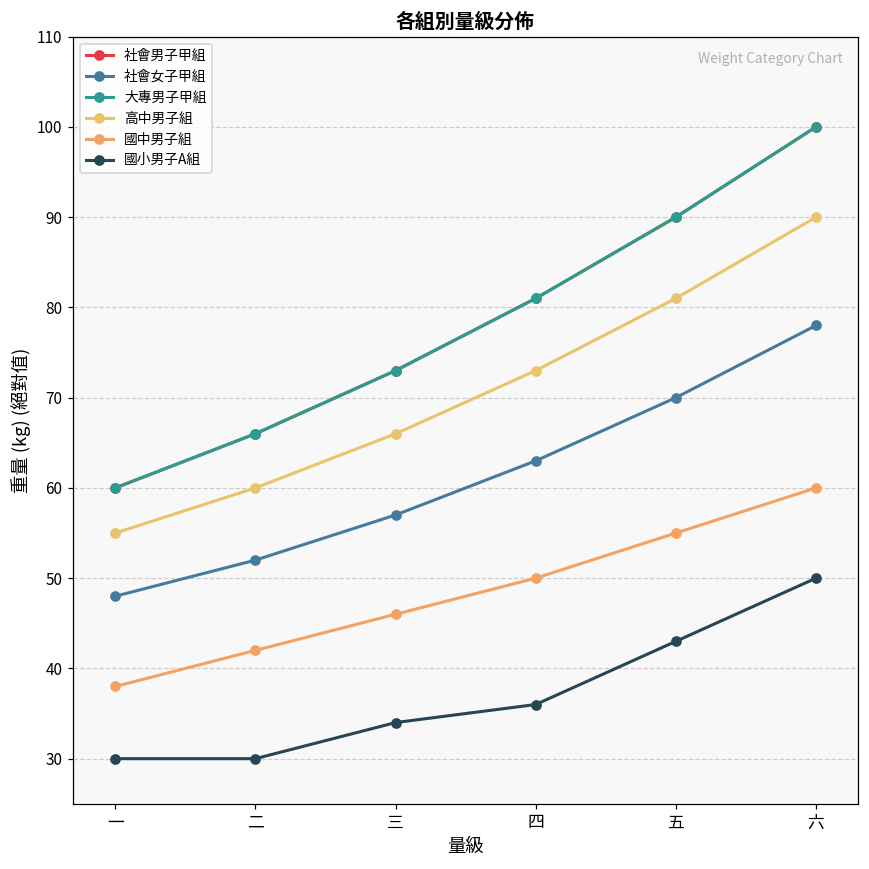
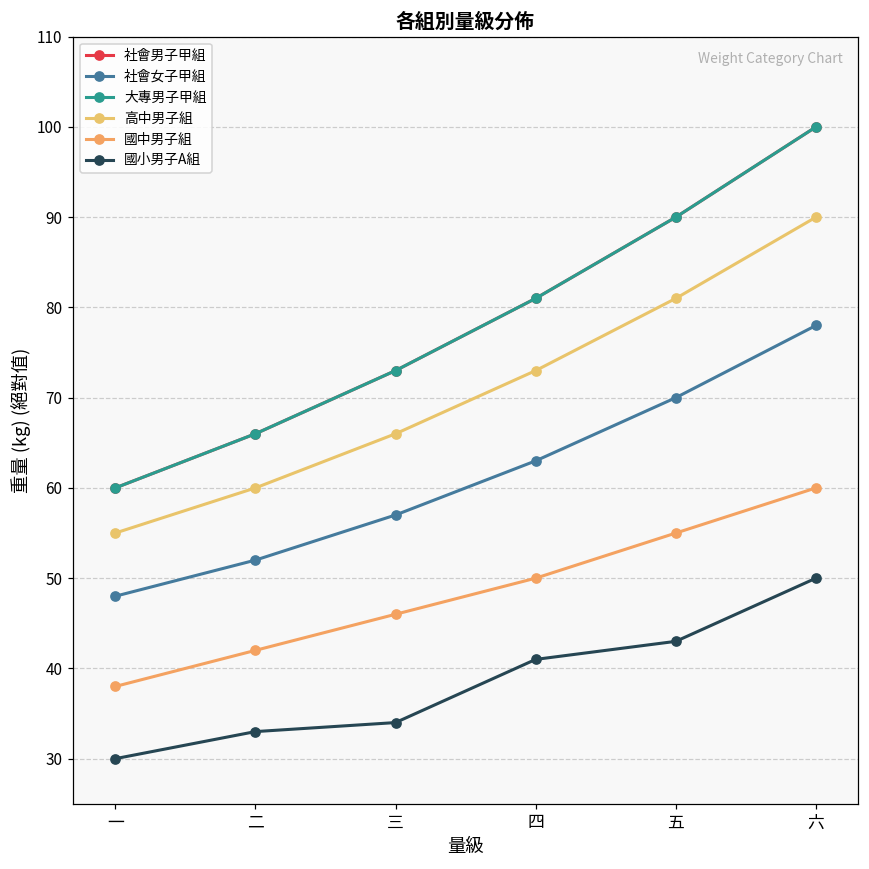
國小男子A組, 二: 30 -> 33
國小男子A組, 四: 36 -> 41
